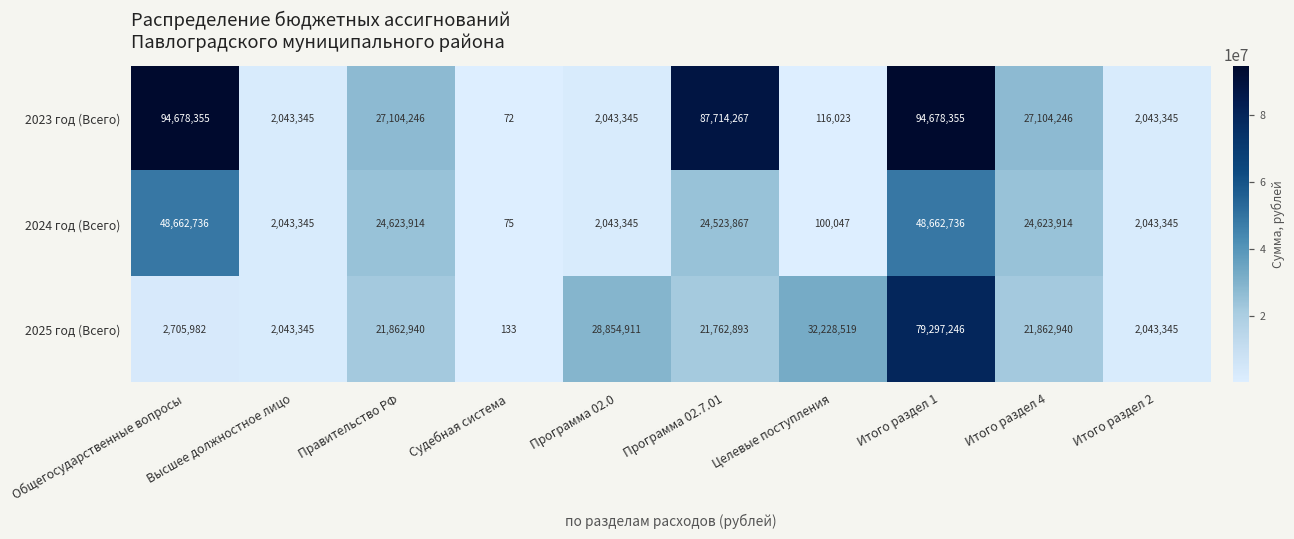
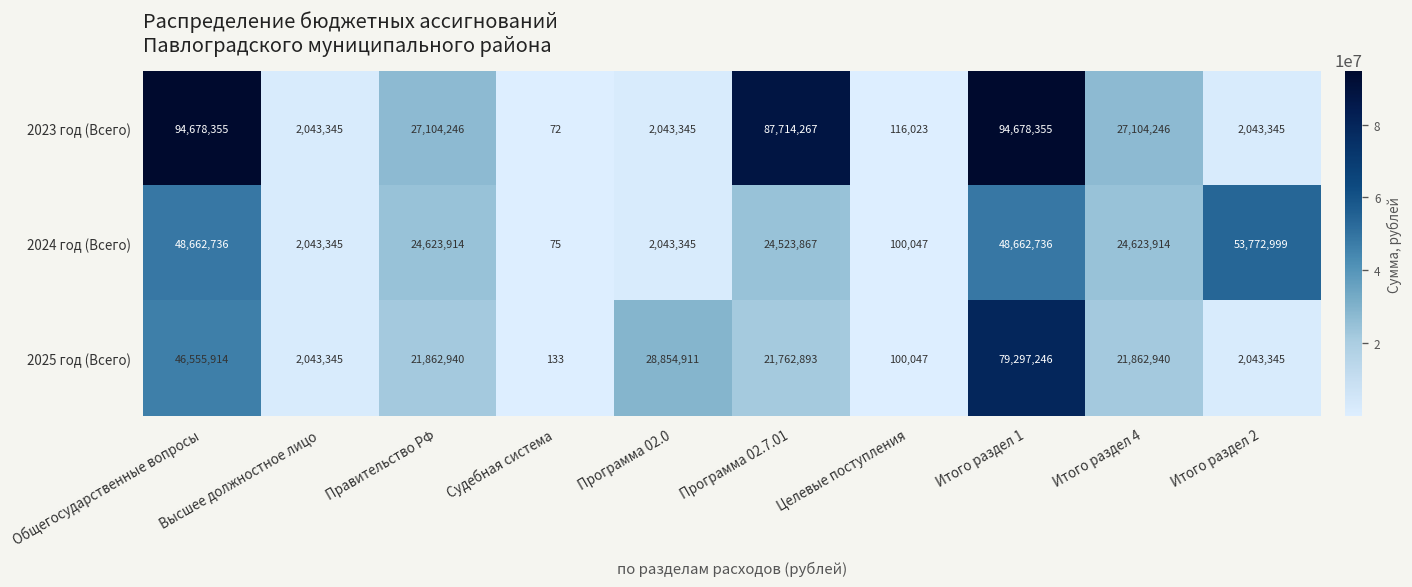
2024 год (Всего), Итого раздел 2: 2,043,345 -> 53,772,999
2025 год (Всего), Общегосударственные вопросы: 2,705,982 -> 46,555,914
2025 год (Всего), Целевые поступления: 32,228,519 -> 100,047
